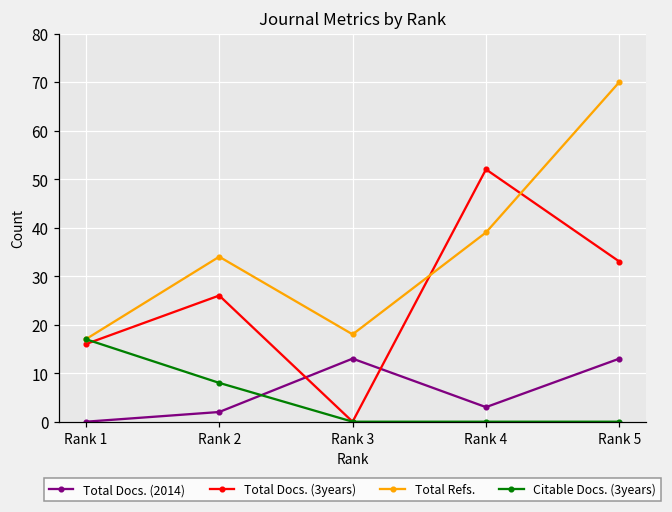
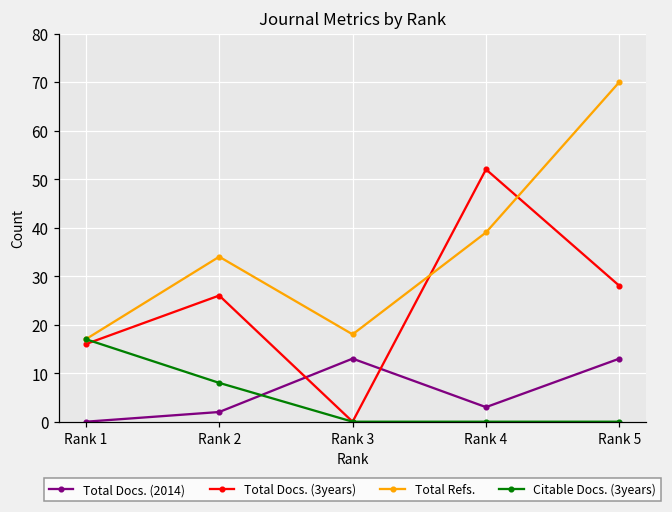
Total Docs. (3years), Rank 5: 33 -> 28
